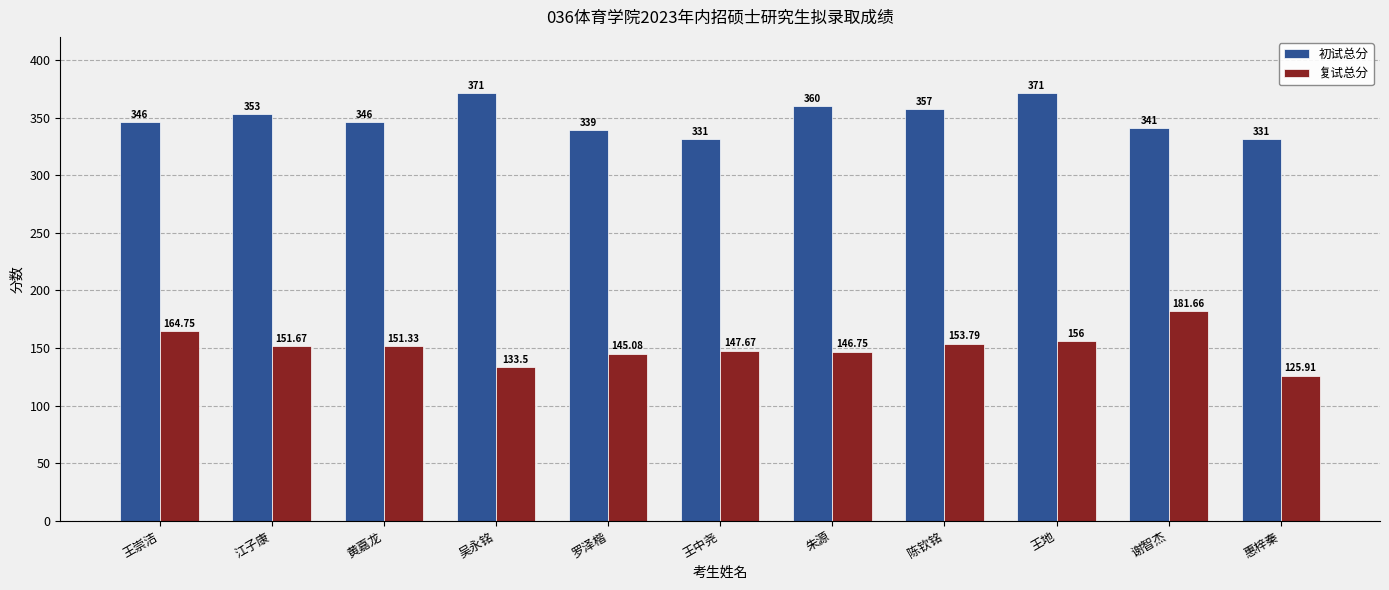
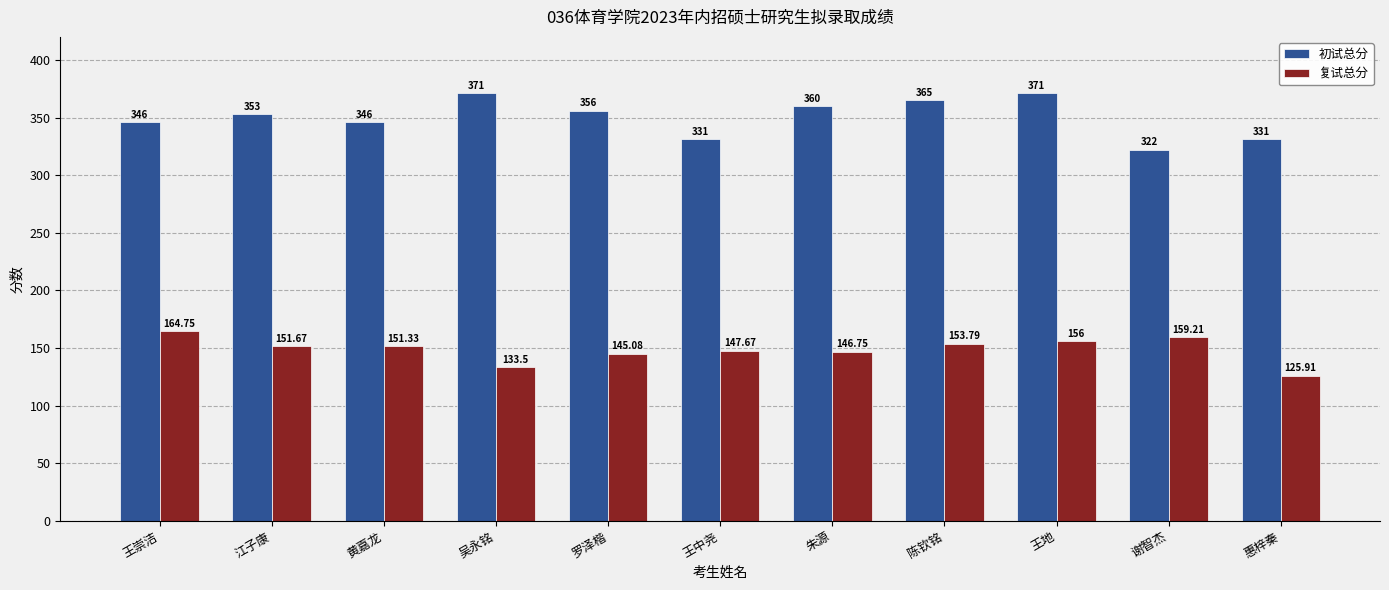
初试总分, 罗泽楷: 339 -> 356
初试总分, 陈钦铭: 357 -> 365
初试总分, 谢智杰: 341 -> 322
复试总分, 谢智杰: 181.66 -> 159.21
